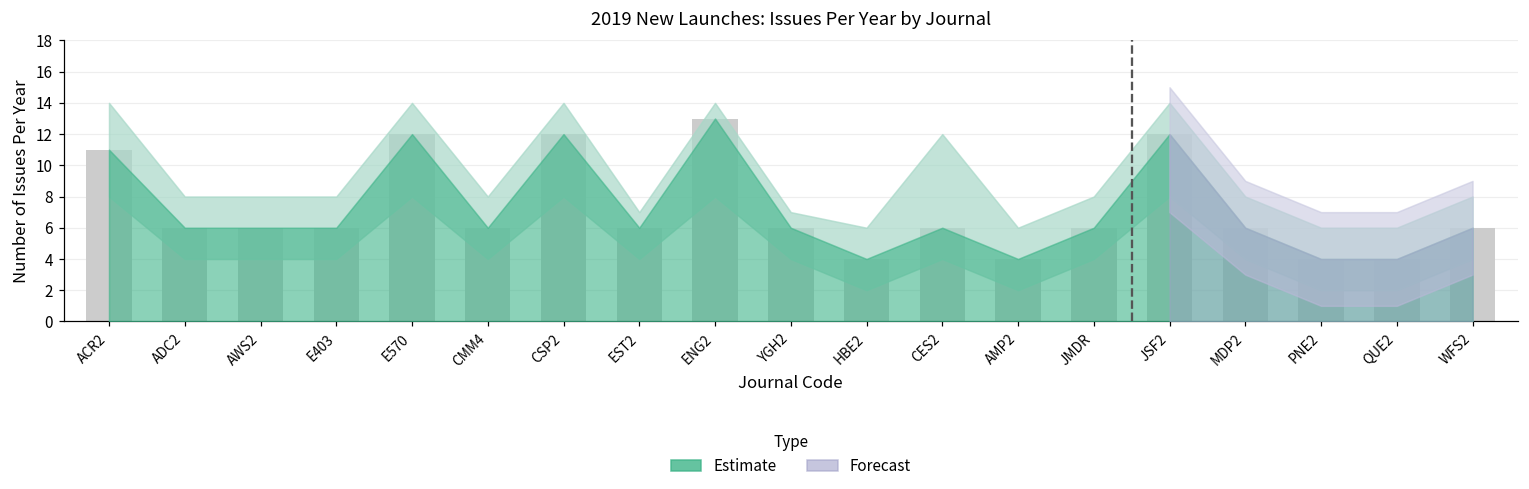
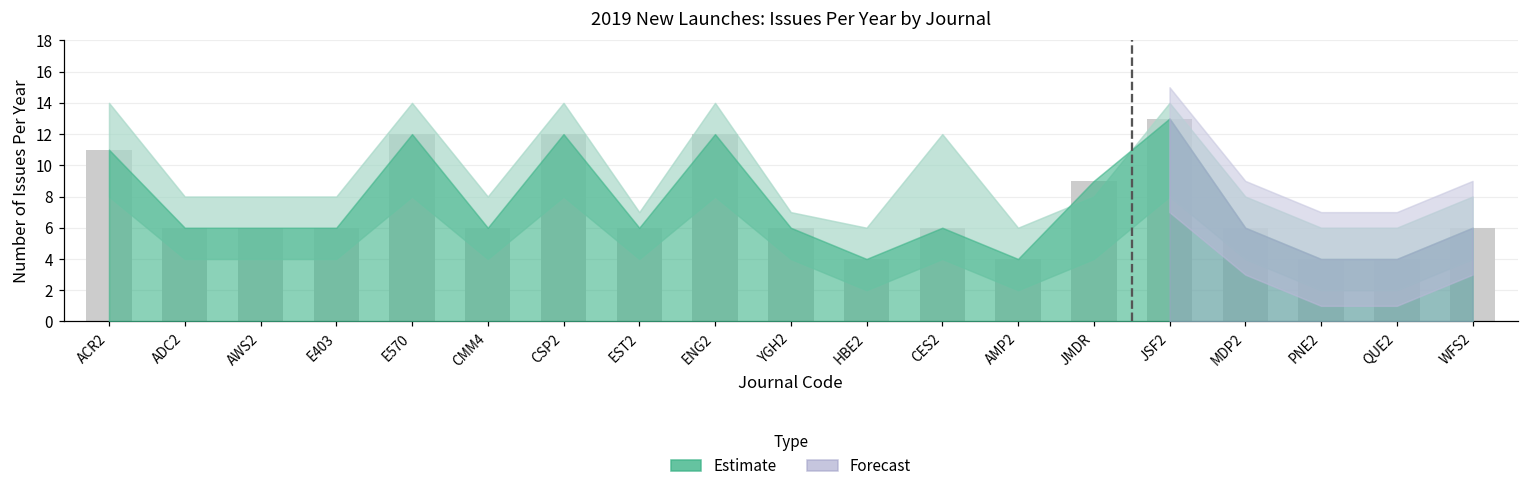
Estimate, ENG2: 13 -> 12
Estimate, JMDR: 6 -> 9
Estimate, JSF2: 12 -> 13
